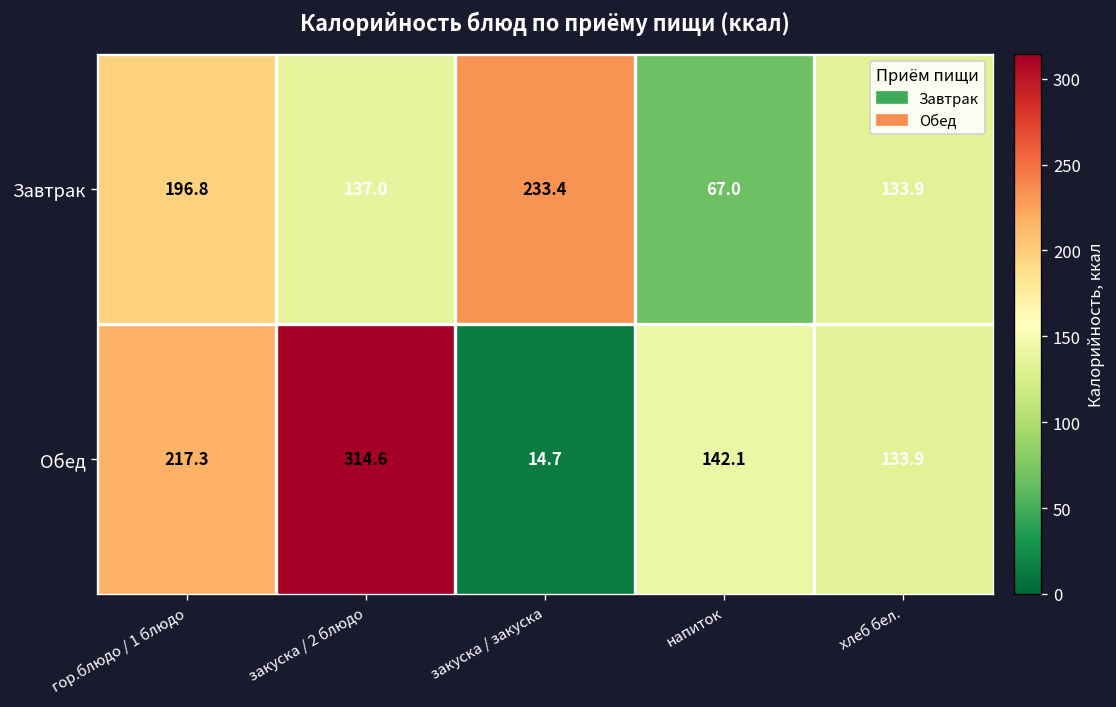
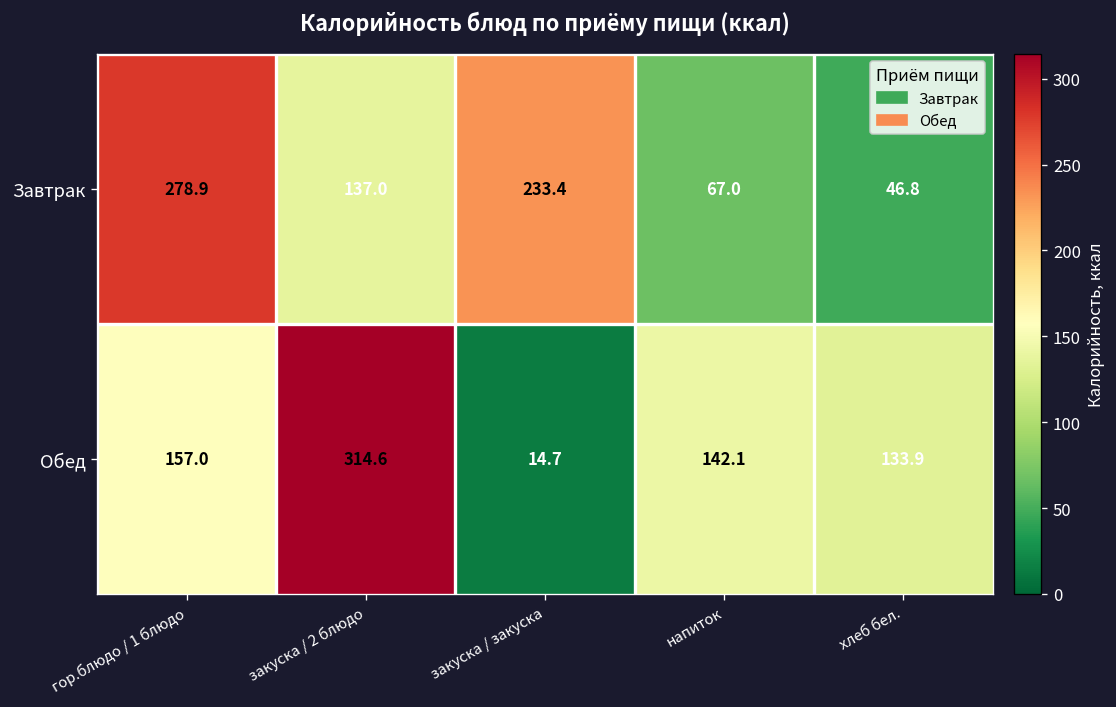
Завтрак, гор.блюдо / 1 блюдо: 196.8 -> 278.9
Завтрак, хлеб бел.: 133.9 -> 46.8
Обед, гор.блюдо / 1 блюдо: 217.3 -> 157.0
